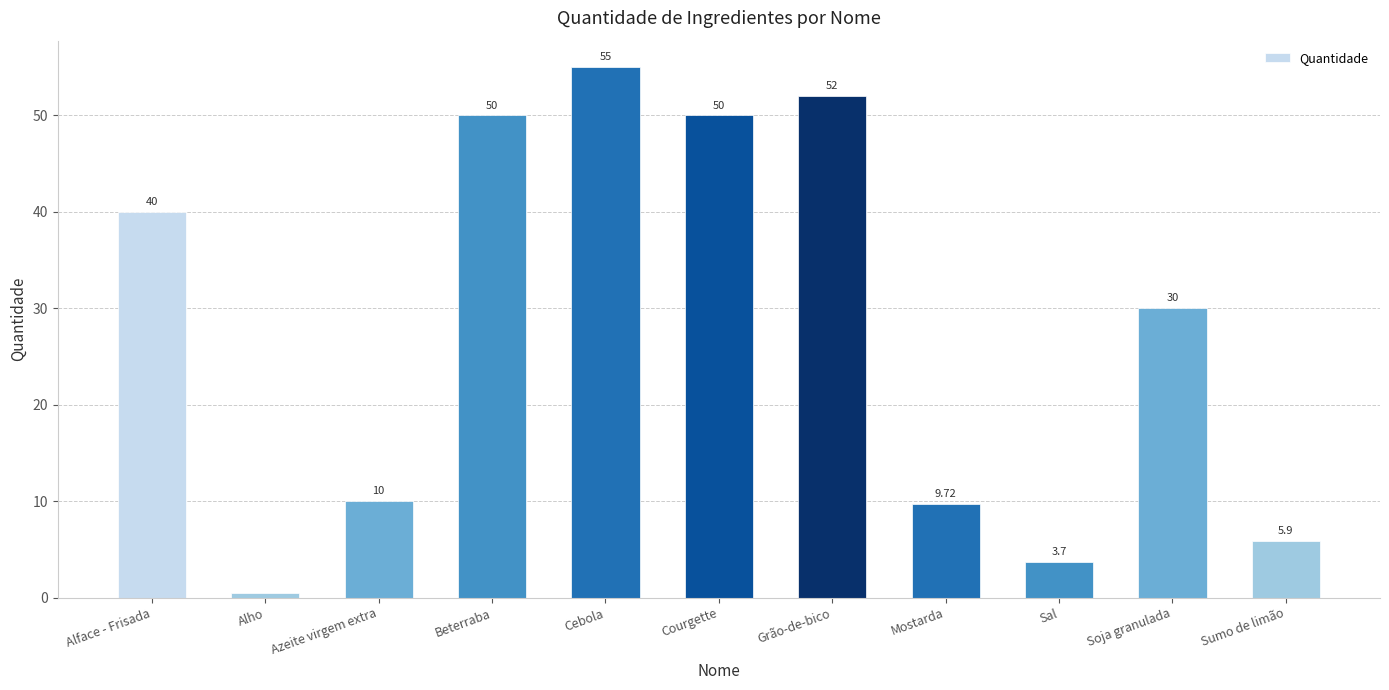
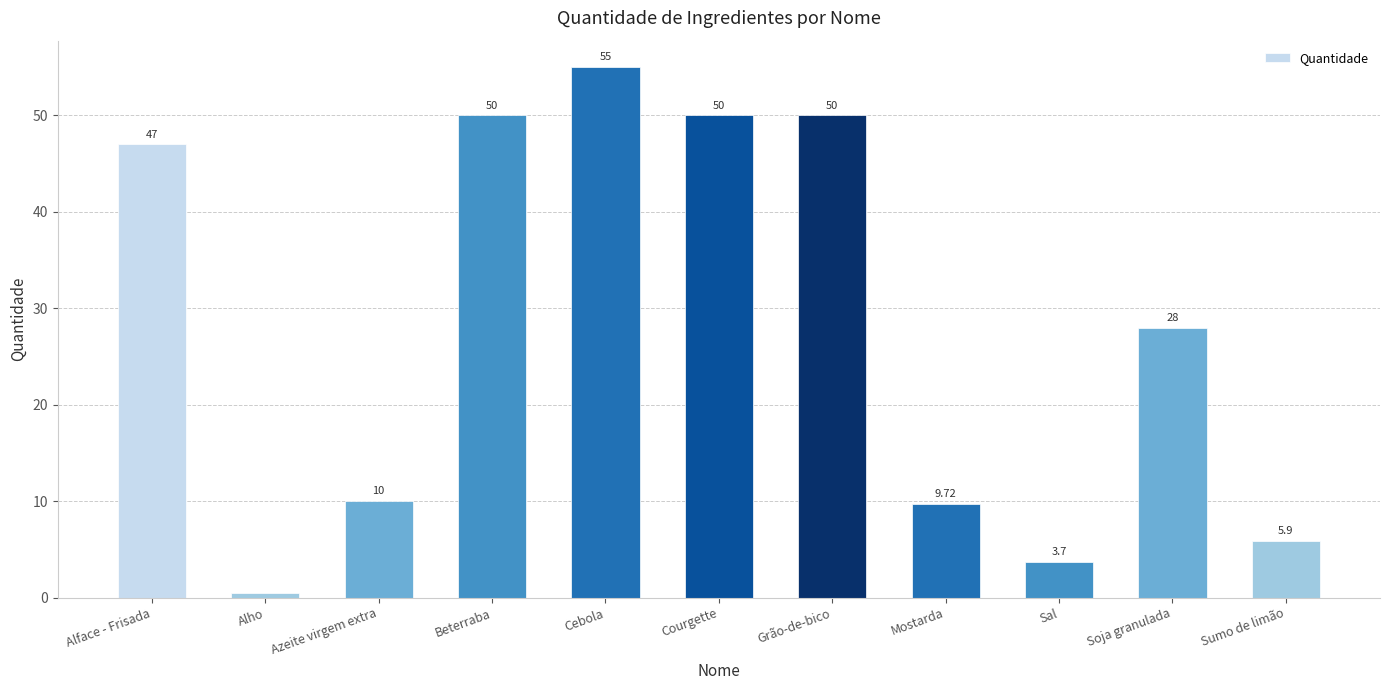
Alface - Frisada: 40 -> 47
Grão-de-bico: 52 -> 50
Soja granulada: 30 -> 28
